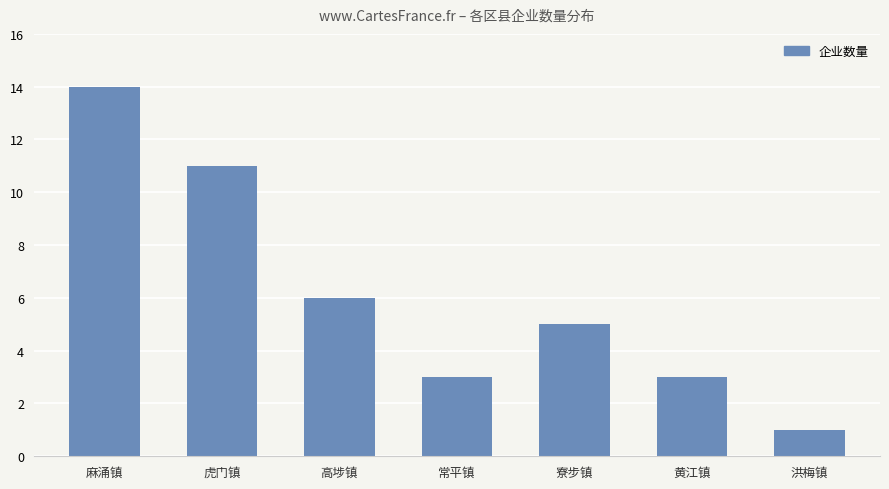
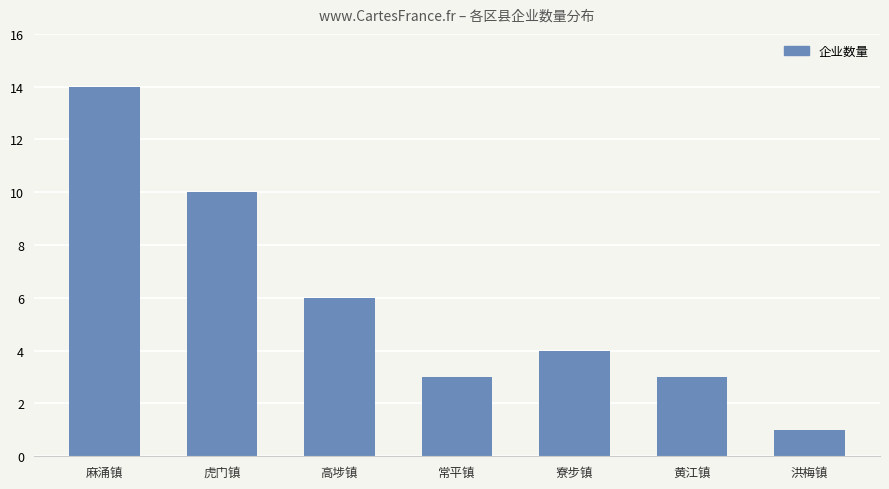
虎门镇: 11 -> 10
寮步镇: 5 -> 4
